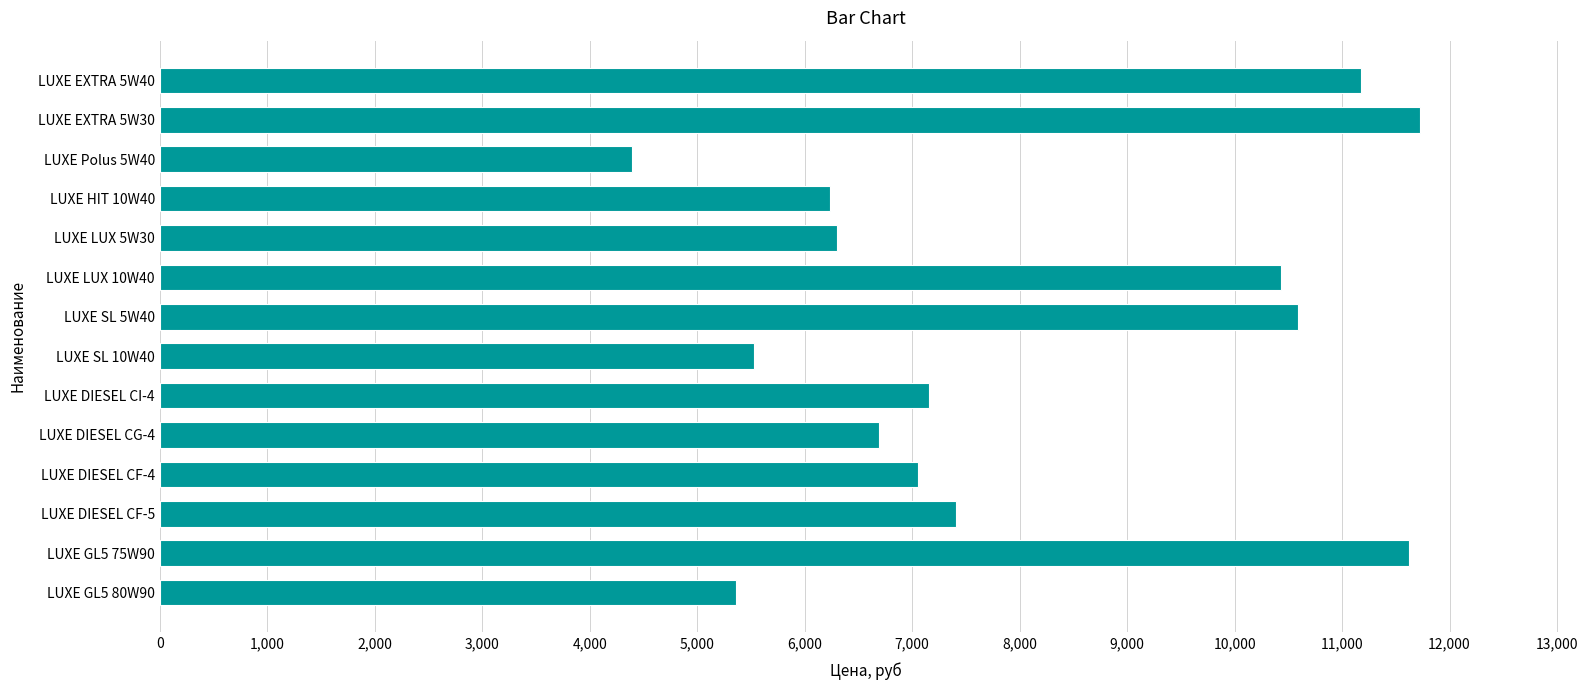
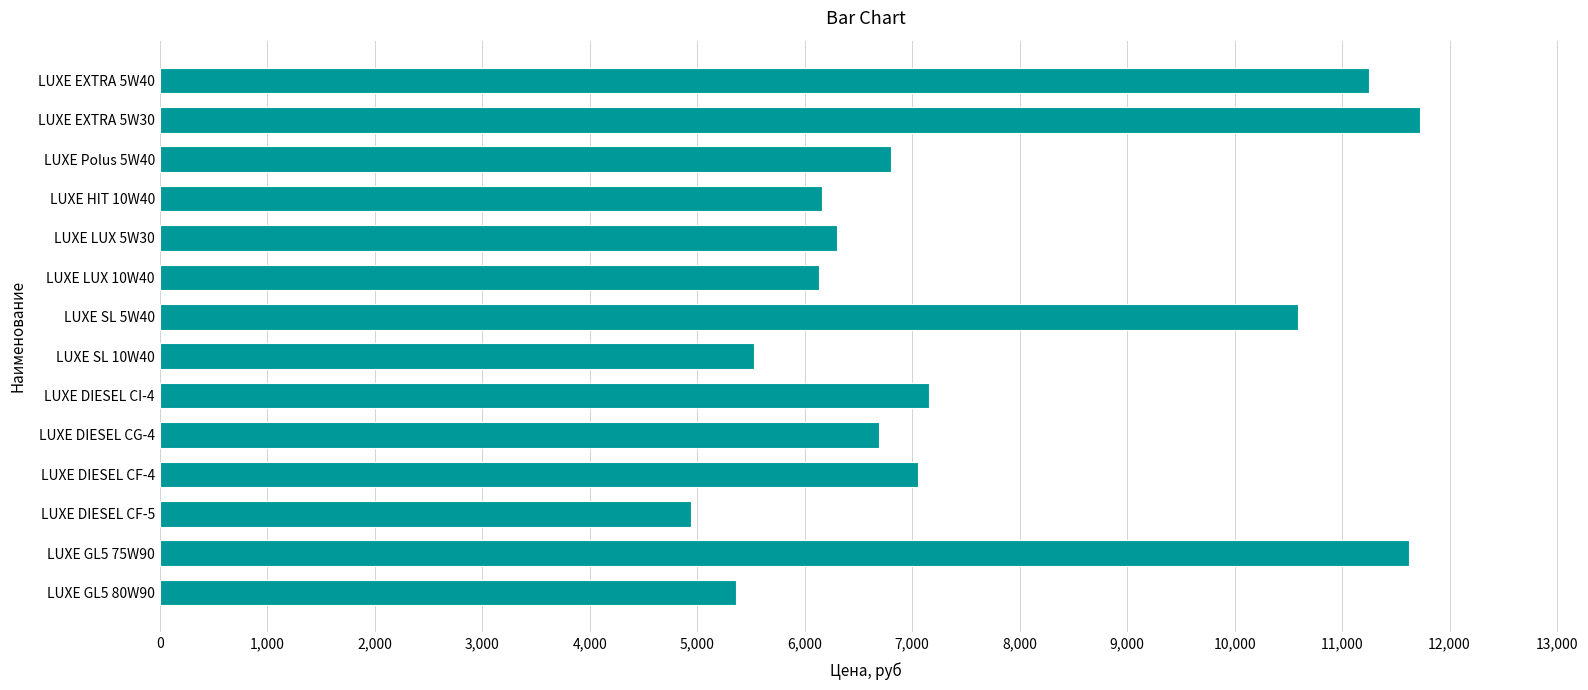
LUXE EXTRA 5W40: 11,180 -> 11,250
LUXE Polus 5W40: 4,390 -> 6,800
LUXE HIT 10W40: 6,240 -> 6,160
LUXE LUX 10W40: 10,430 -> 6,130
LUXE DIESEL CF-5: 7,410 -> 4,940
